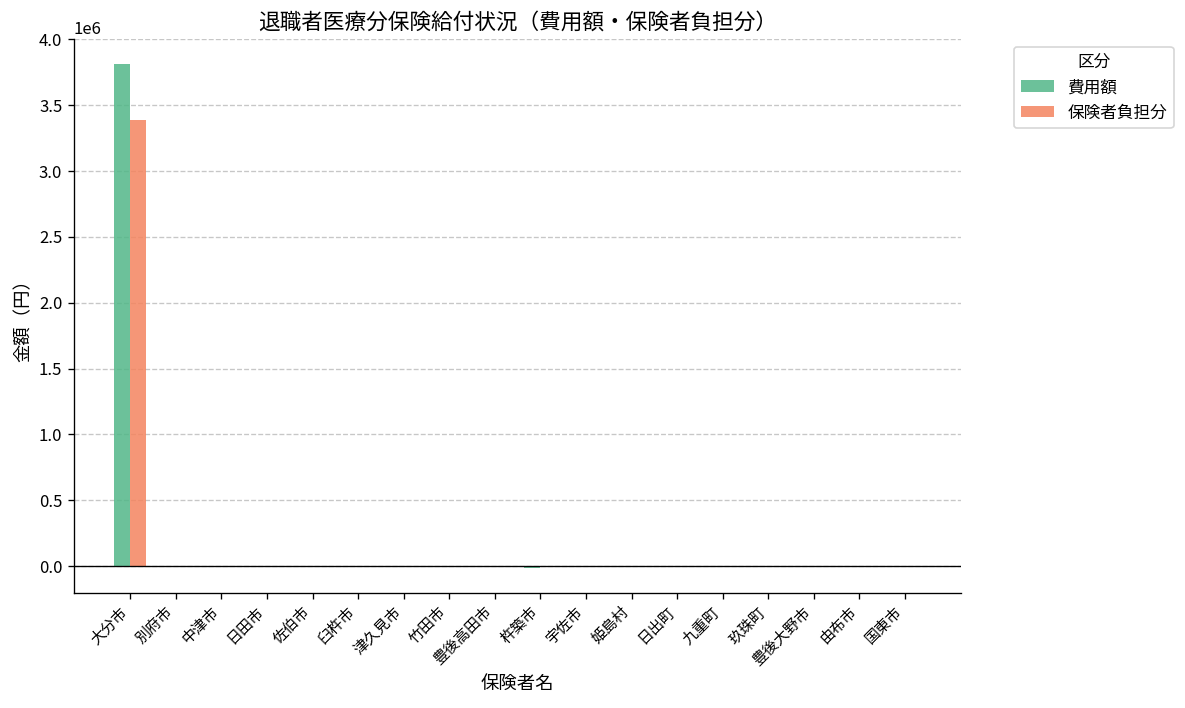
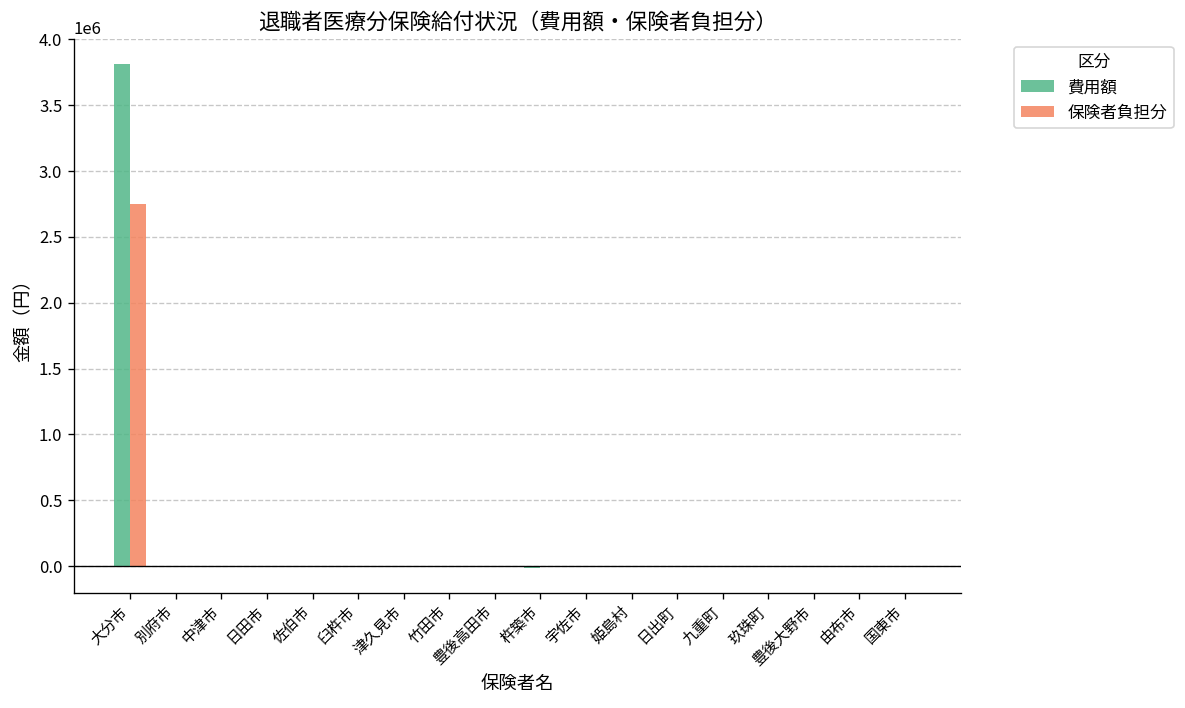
保険者負担分, 大分市: 3390000 -> 2750000
